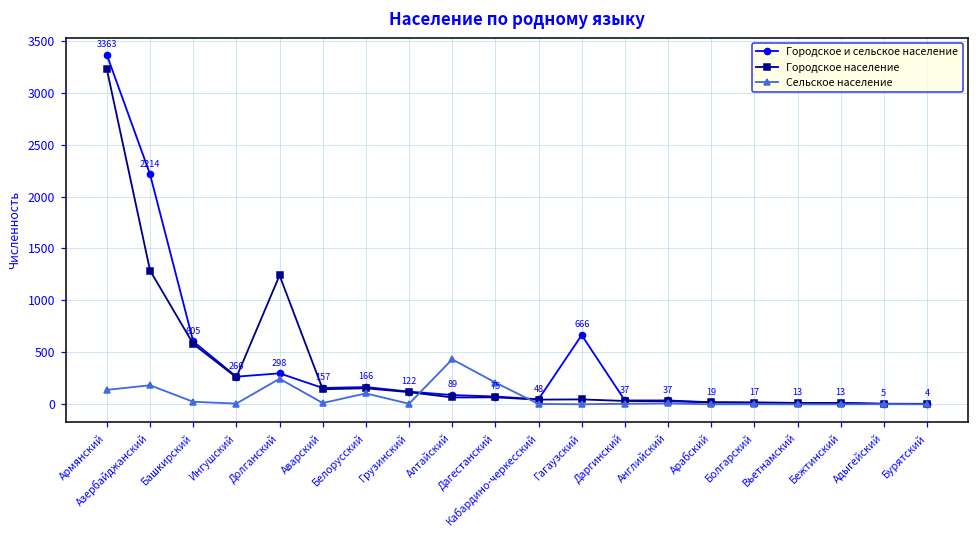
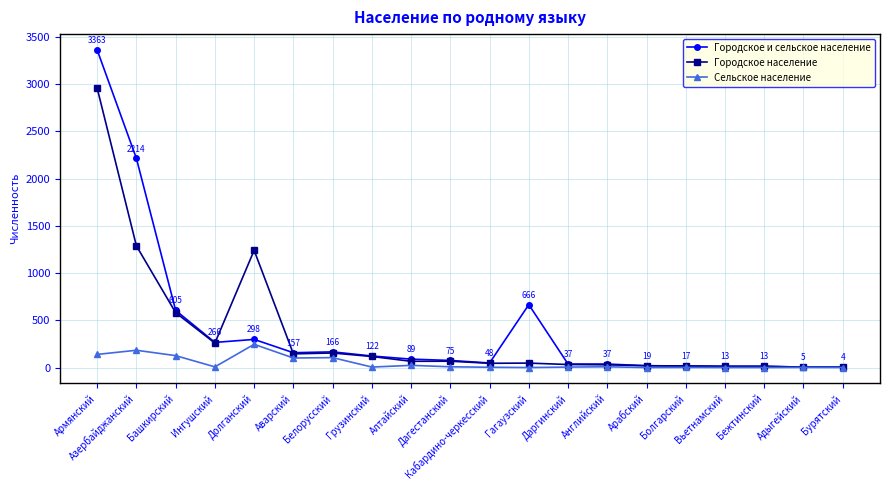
Городское население, Армянский: 3200 -> 3000
Сельское население, Башкирский: 0 -> 100
Сельское население, Аварский: 0 -> 100
Сельское население, Алтайский: 400 -> 0
Сельское население, Дагестанский: 200 -> 0
